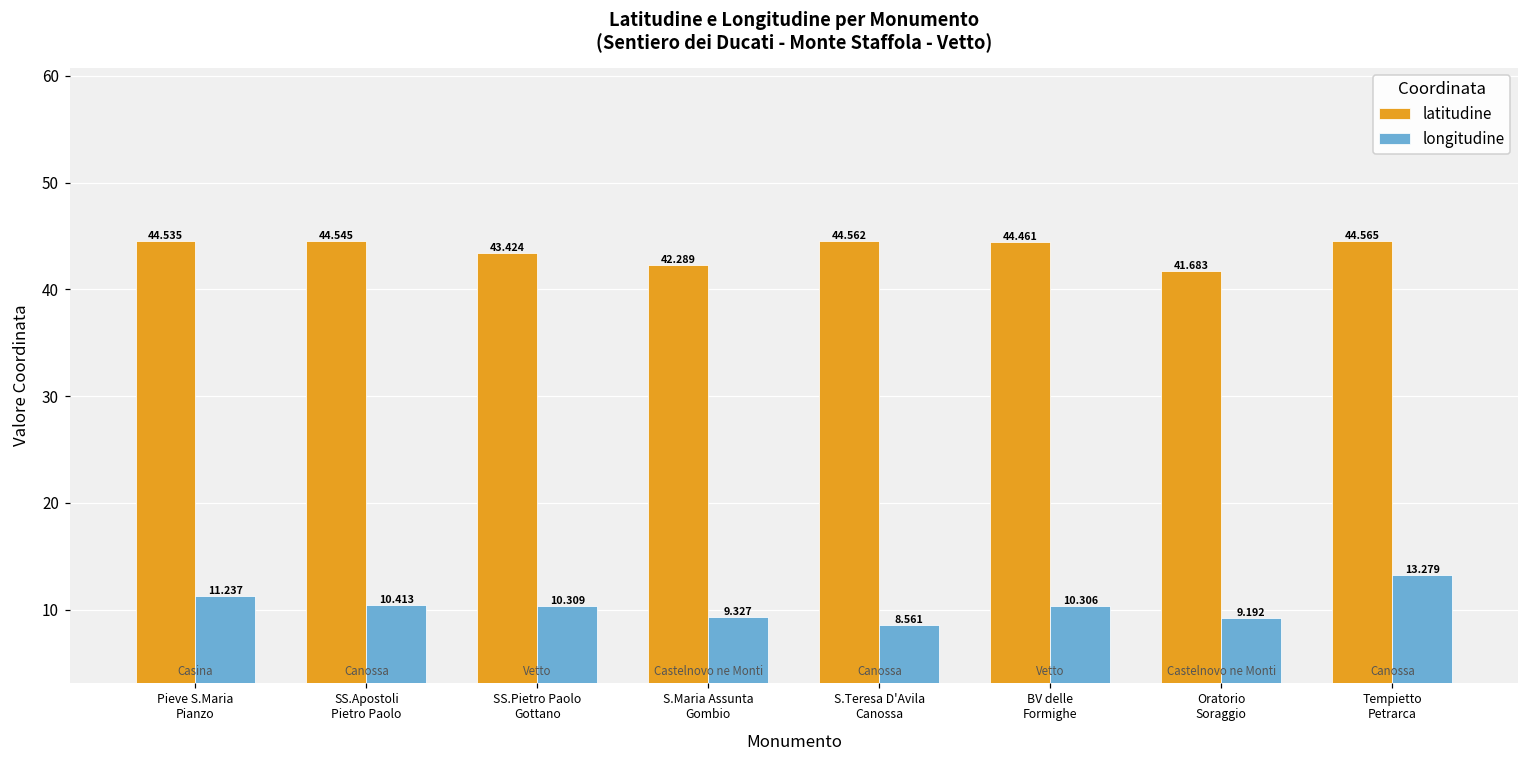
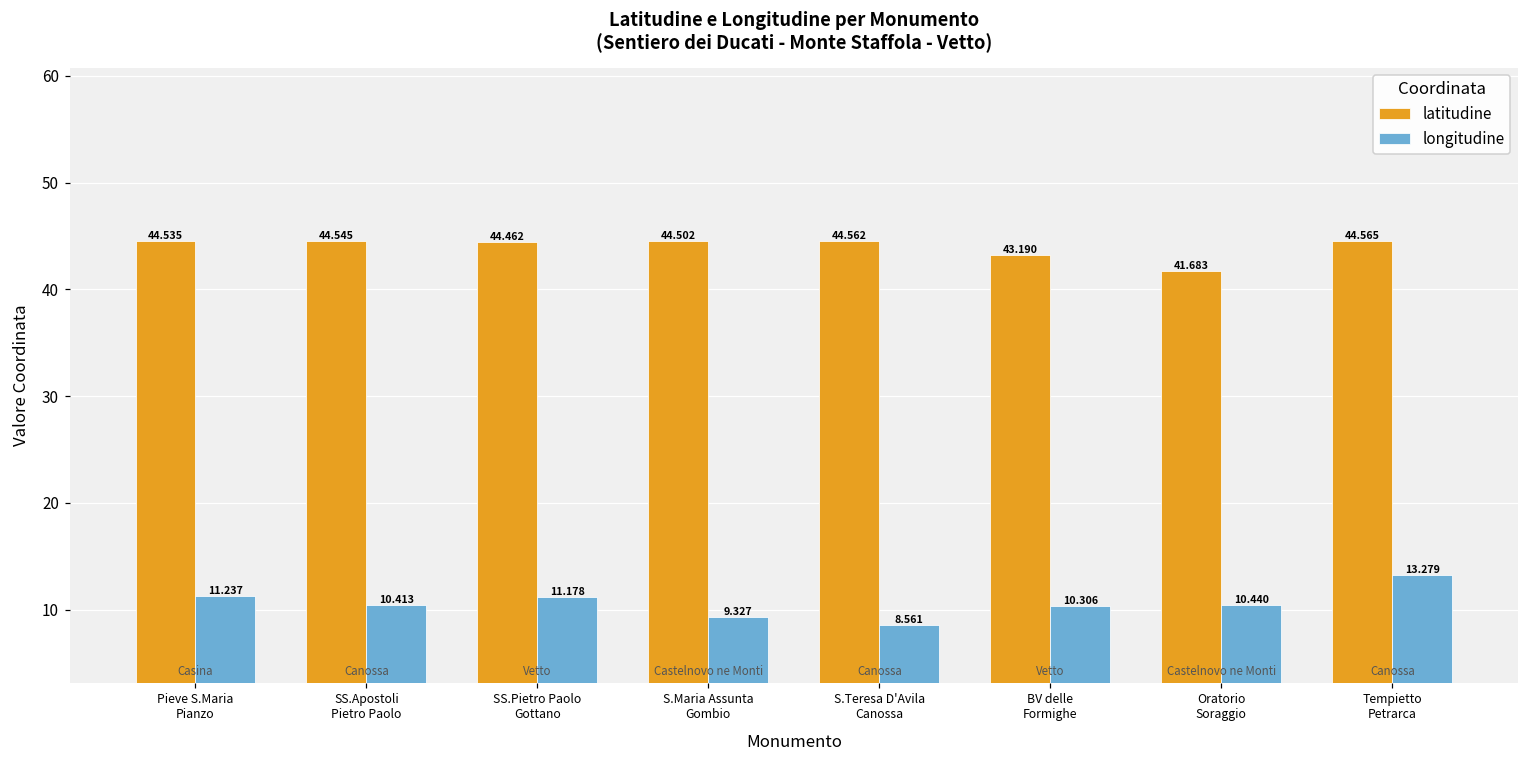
latitudine, SS.Pietro Paolo Gottano: 43.424 -> 44.462
longitudine, SS.Pietro Paolo Gottano: 10.309 -> 11.178
latitudine, S.Maria Assunta Gombio: 42.289 -> 44.502
latitudine, BV delle Formighe: 44.461 -> 43.190
longitudine, Oratorio Soraggio: 9.192 -> 10.440
